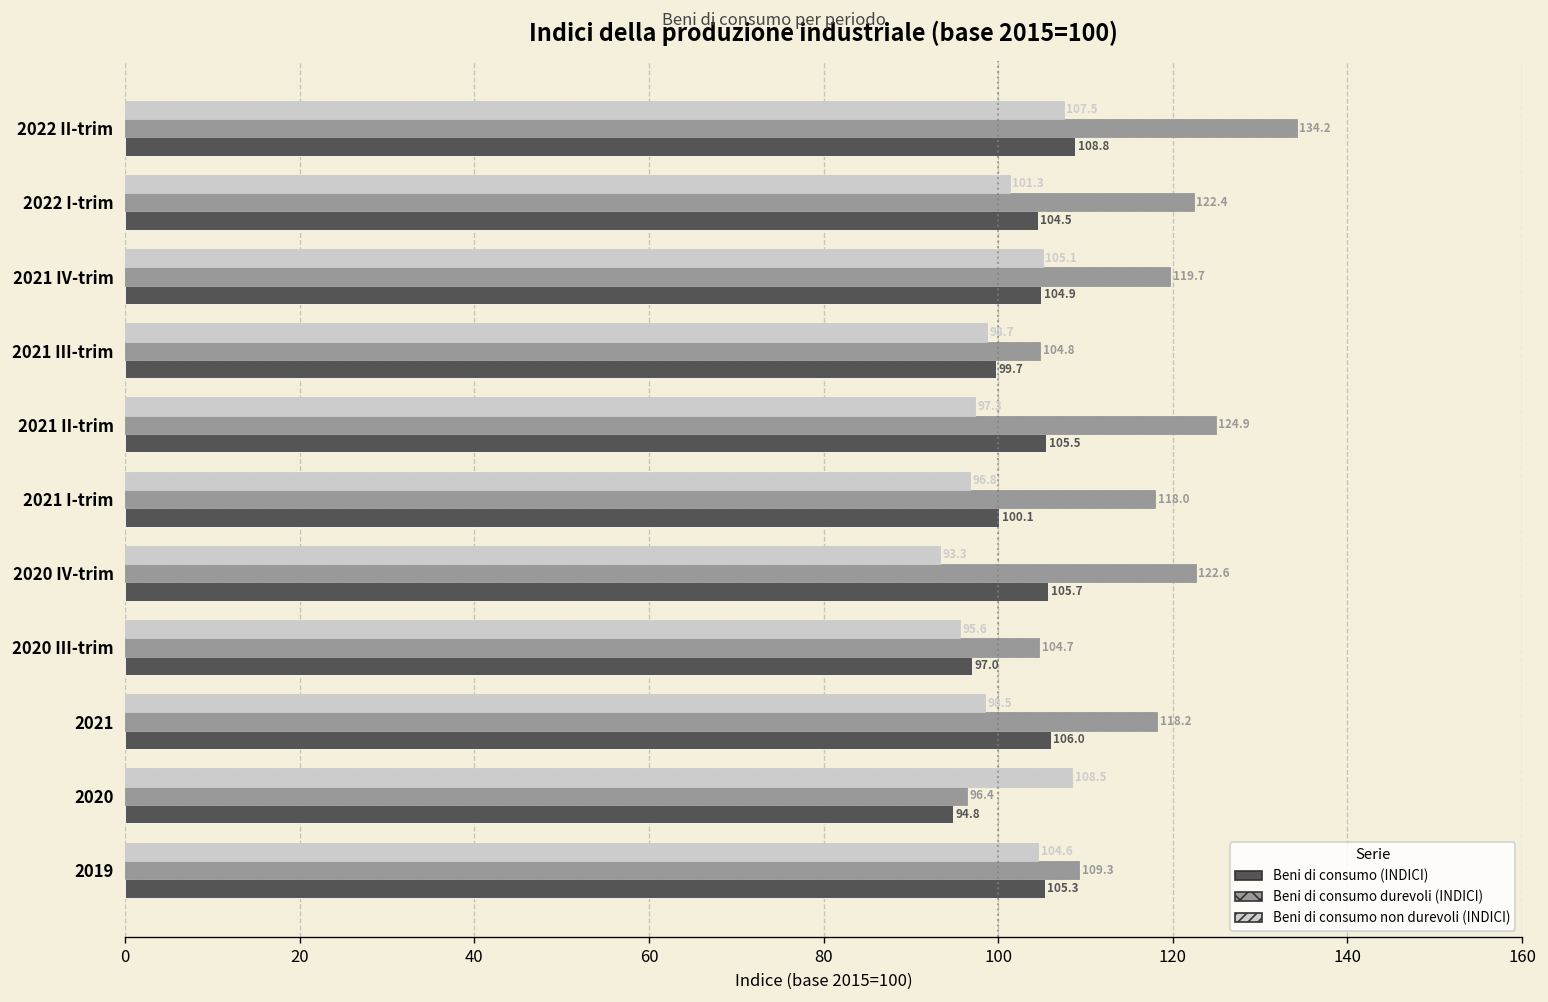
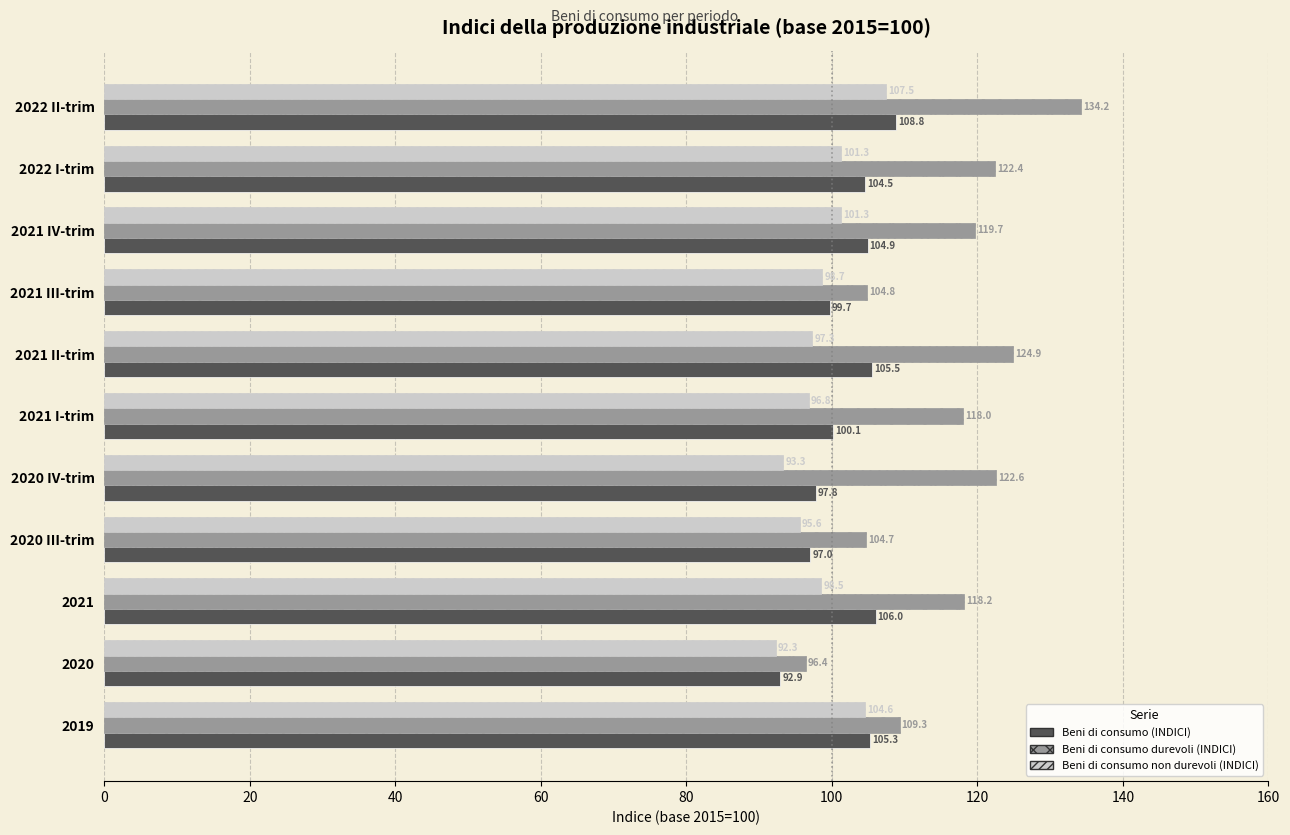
Beni di consumo non durevoli (INDICI), 2021 IV-trim: 105 -> 101
Beni di consumo (INDICI), 2020 IV-trim: 105.7 -> 97.8
Beni di consumo non durevoli (INDICI), 2020: 109 -> 92
Beni di consumo (INDICI), 2020: 94.8 -> 92.9
